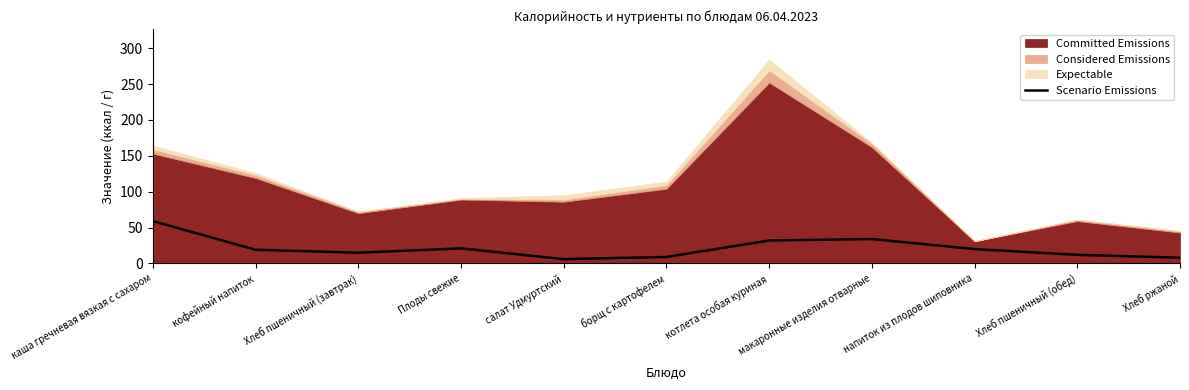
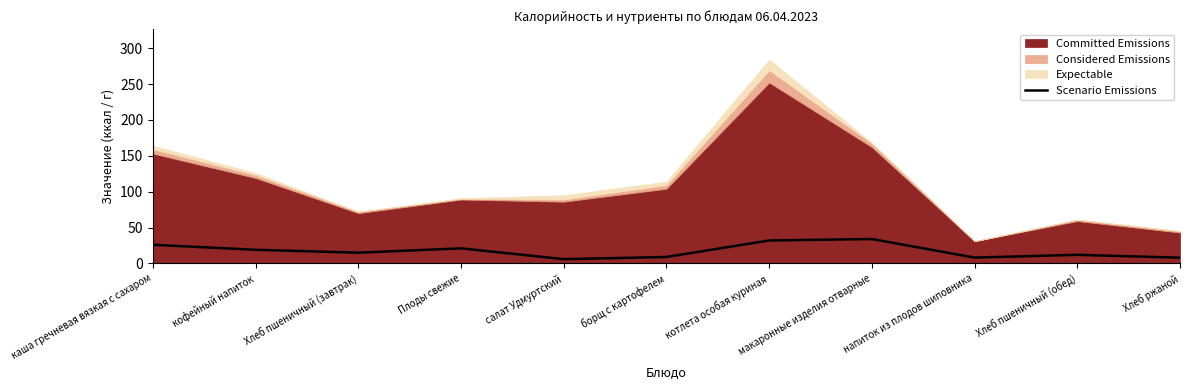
Scenario Emissions, каша гречневая вязкая с сахаром: 60 -> 30
Scenario Emissions, напиток из плодов шиповника: 20 -> 10
